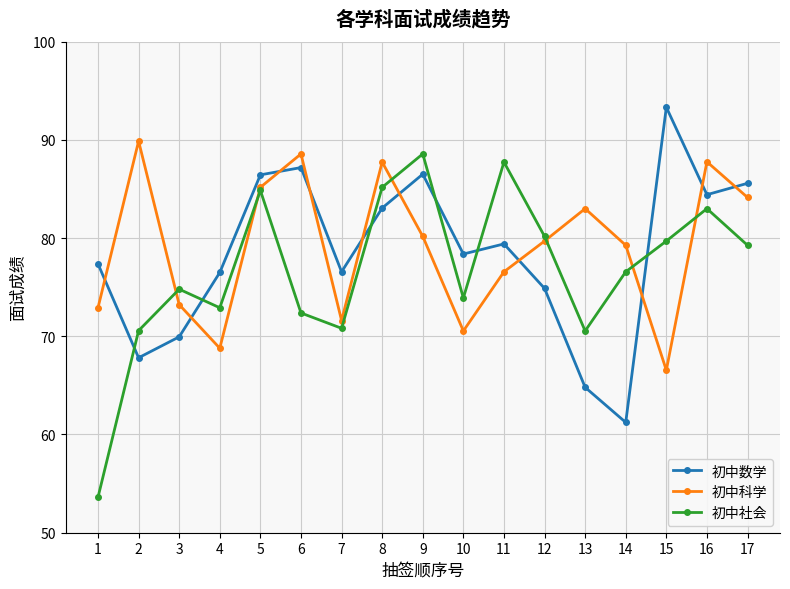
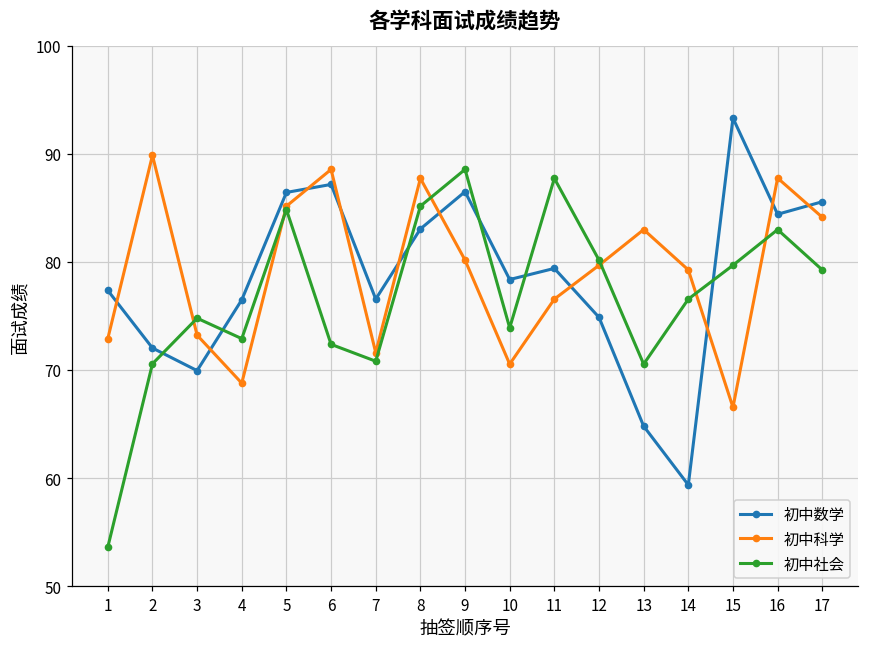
初中数学, 2: 68 -> 72
初中数学, 14: 61 -> 59
